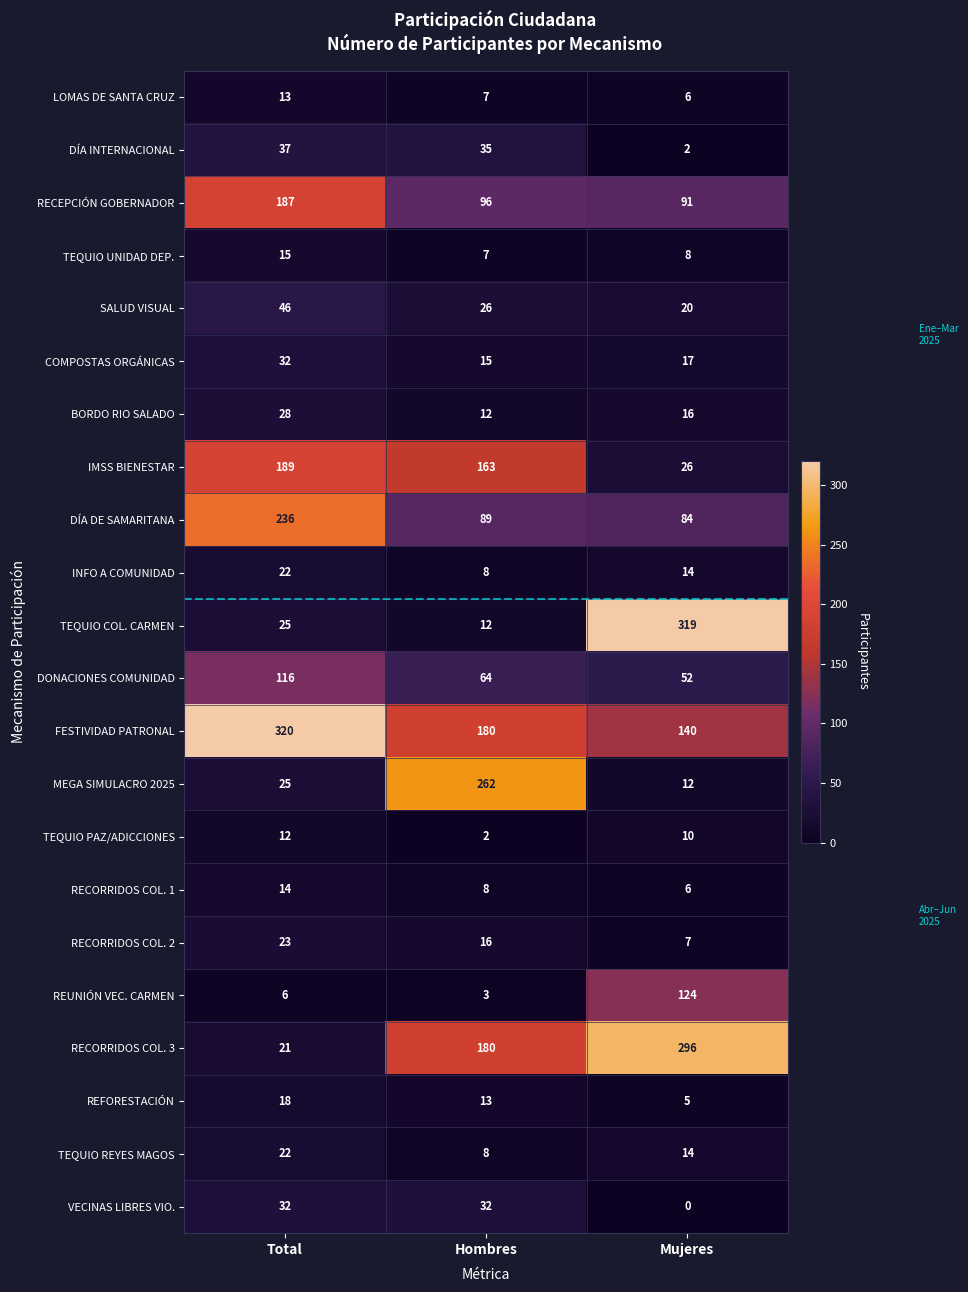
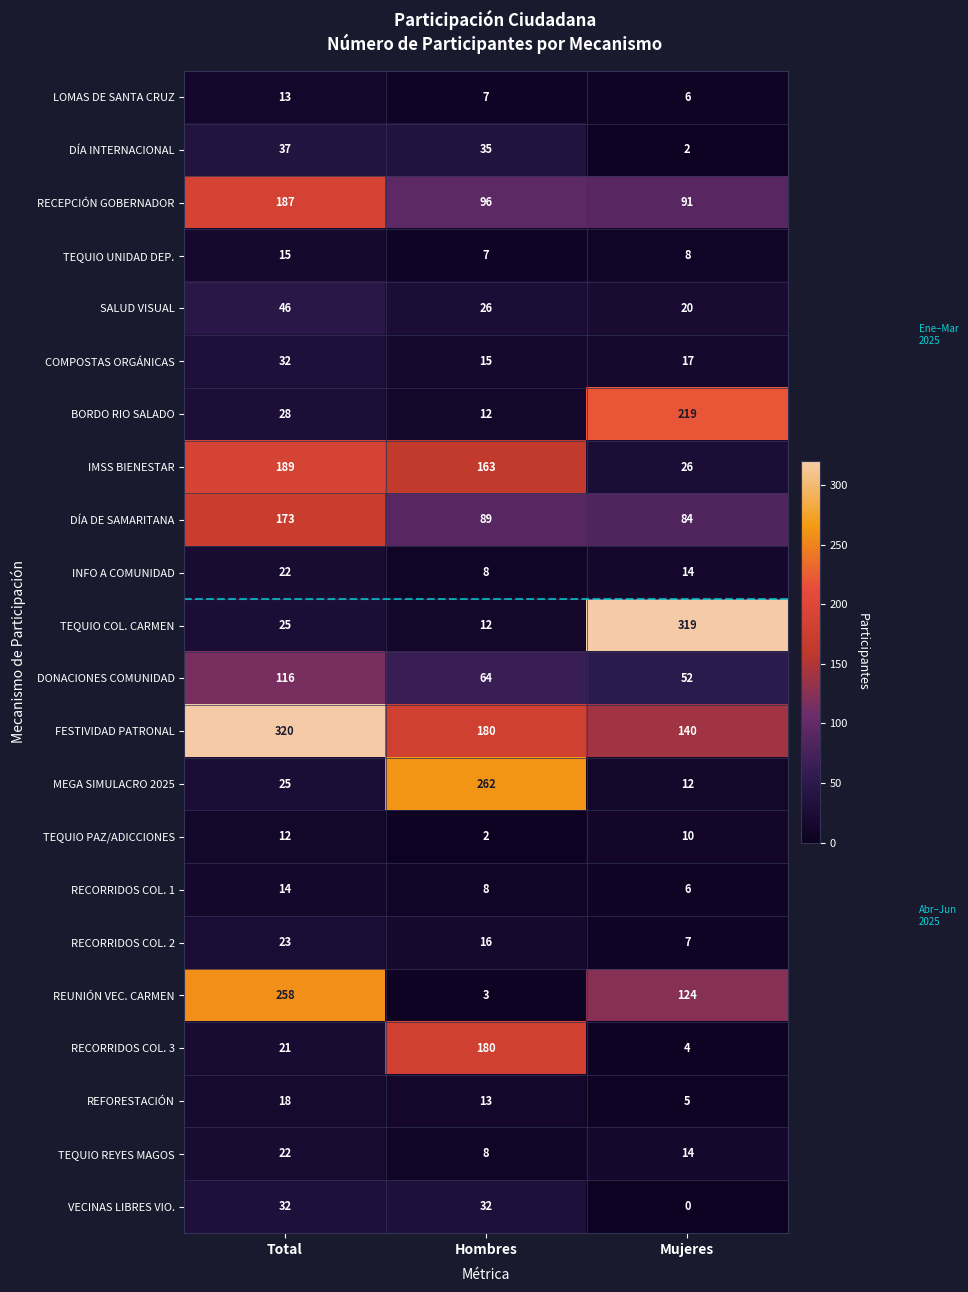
BORDO RIO SALADO, Mujeres: 16 -> 219
DÍA DE SAMARITANA, Total: 236 -> 173
REUNIÓN VEC. CARMEN, Total: 6 -> 258
RECORRIDOS COL. 3, Mujeres: 296 -> 4
